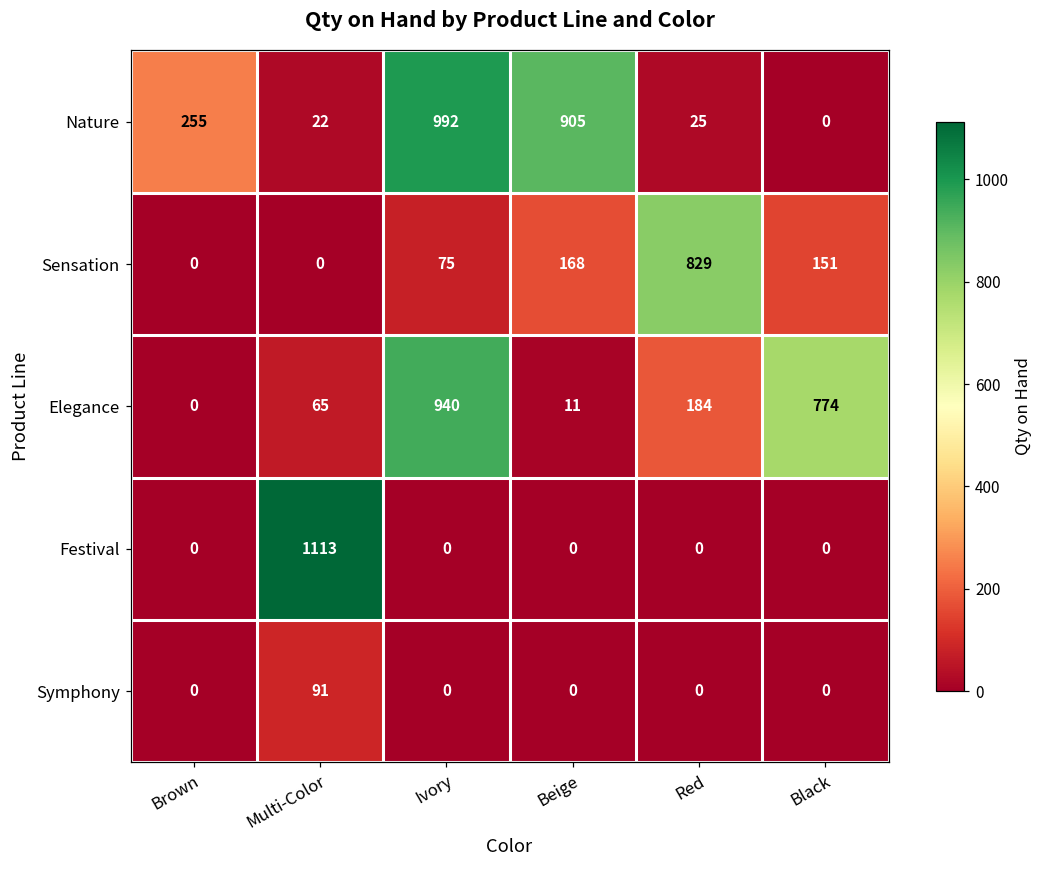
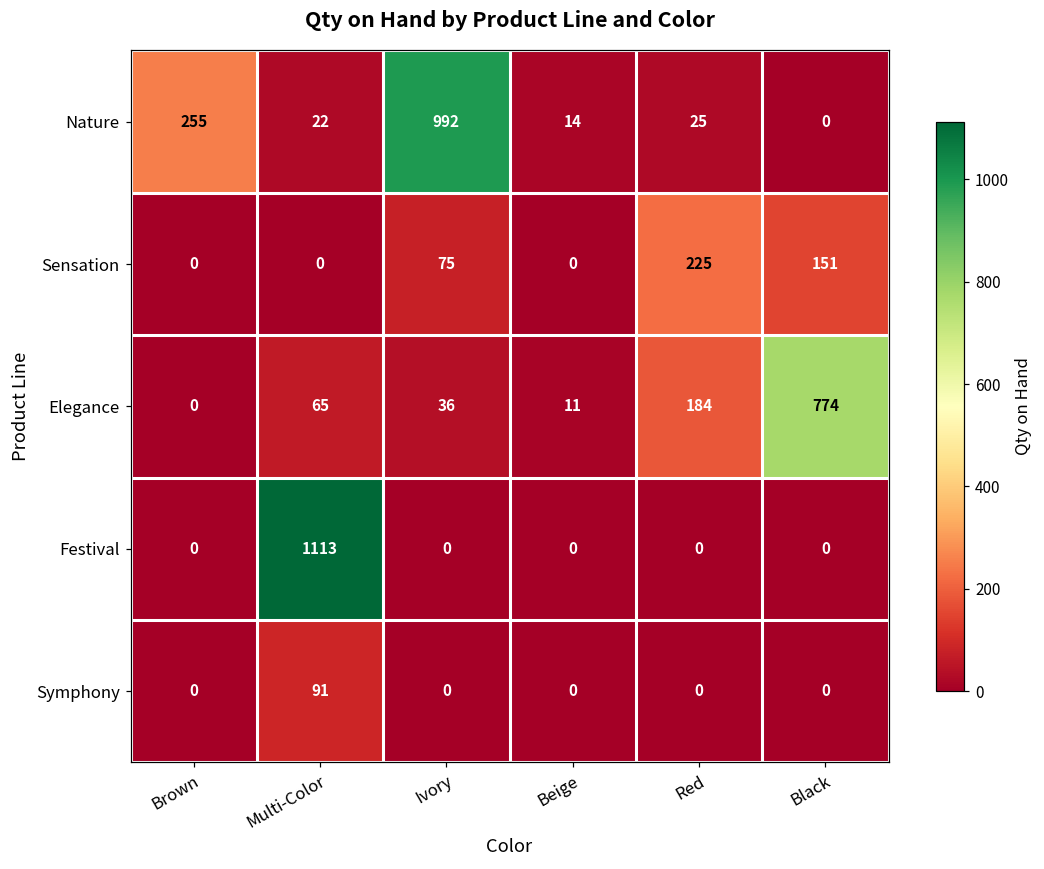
Nature, Beige: 905 -> 14
Sensation, Beige: 168 -> 0
Sensation, Red: 829 -> 225
Elegance, Ivory: 940 -> 36
